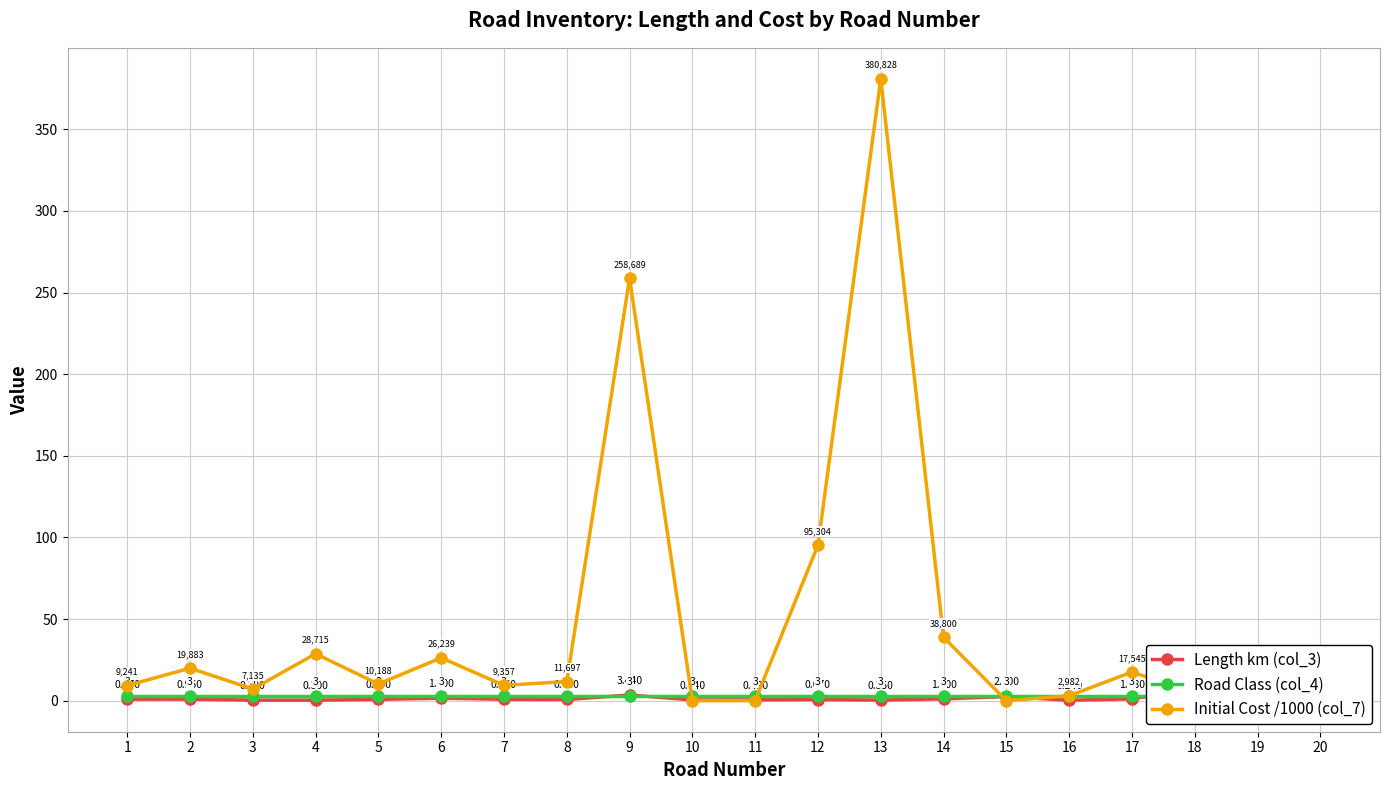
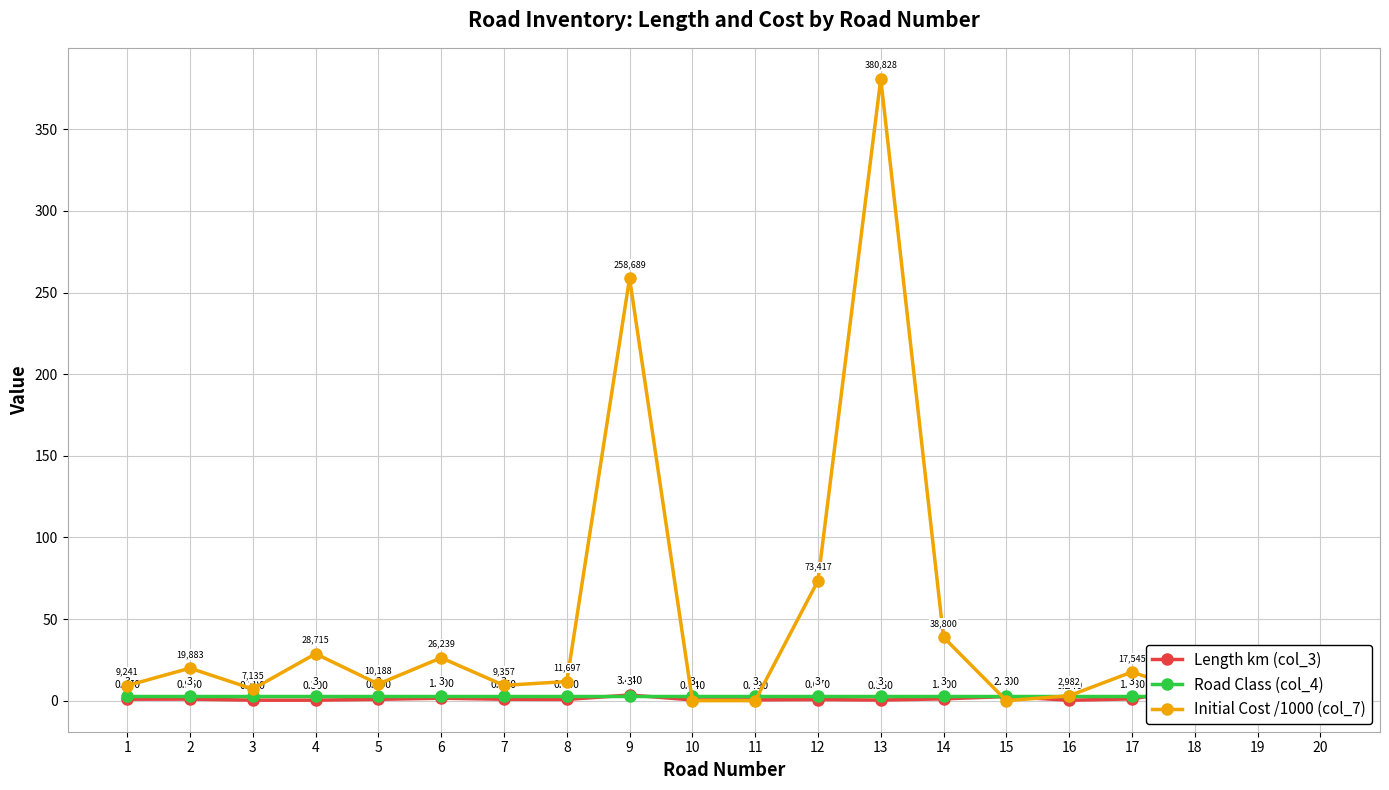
Initial Cost /1000 (col_7), 12: 95,304 -> 73,417
